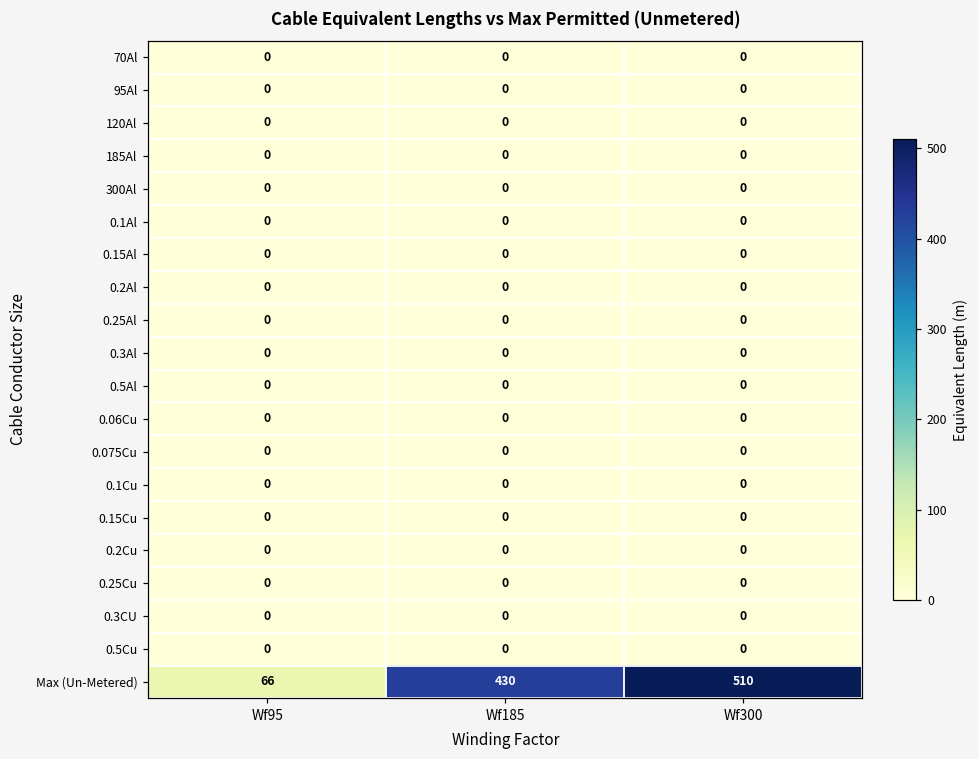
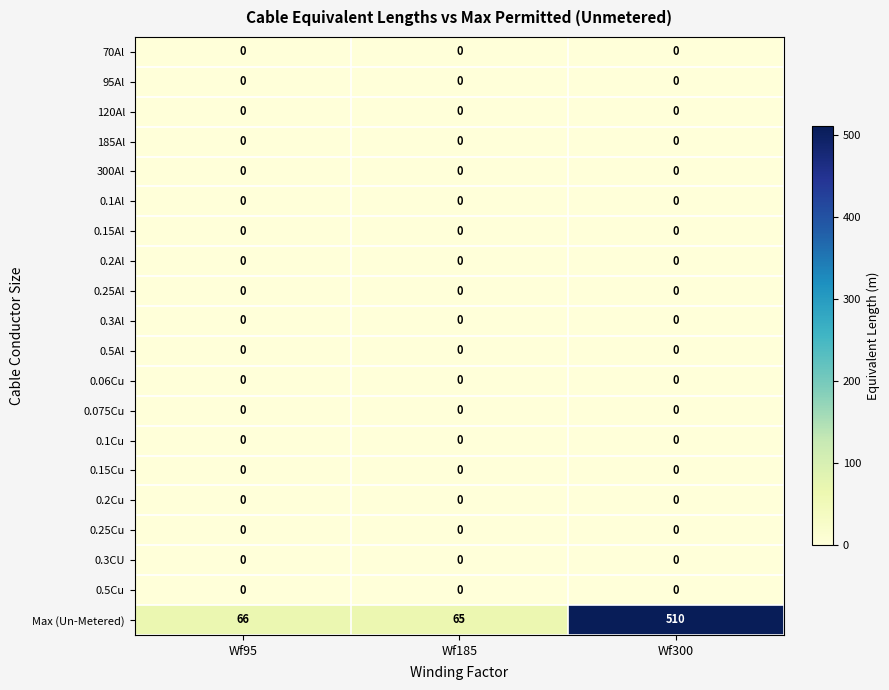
Max (Un-Metered), Wf185: 430 -> 65
